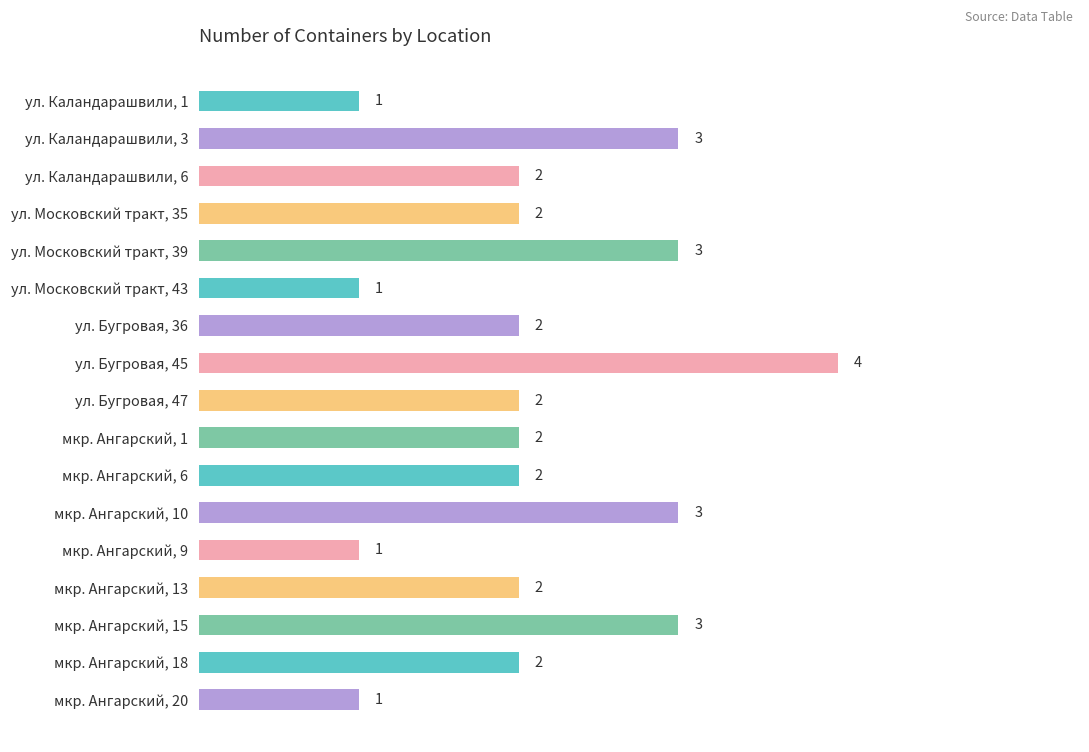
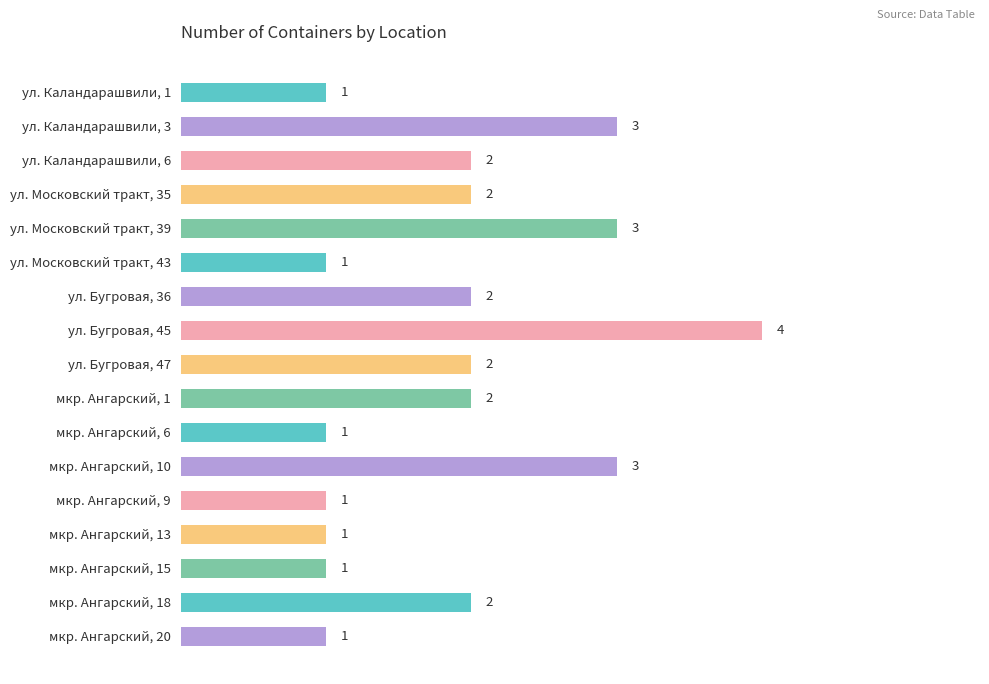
мкр. Ангарский, 6: 2 -> 1
мкр. Ангарский, 13: 2 -> 1
мкр. Ангарский, 15: 3 -> 1
